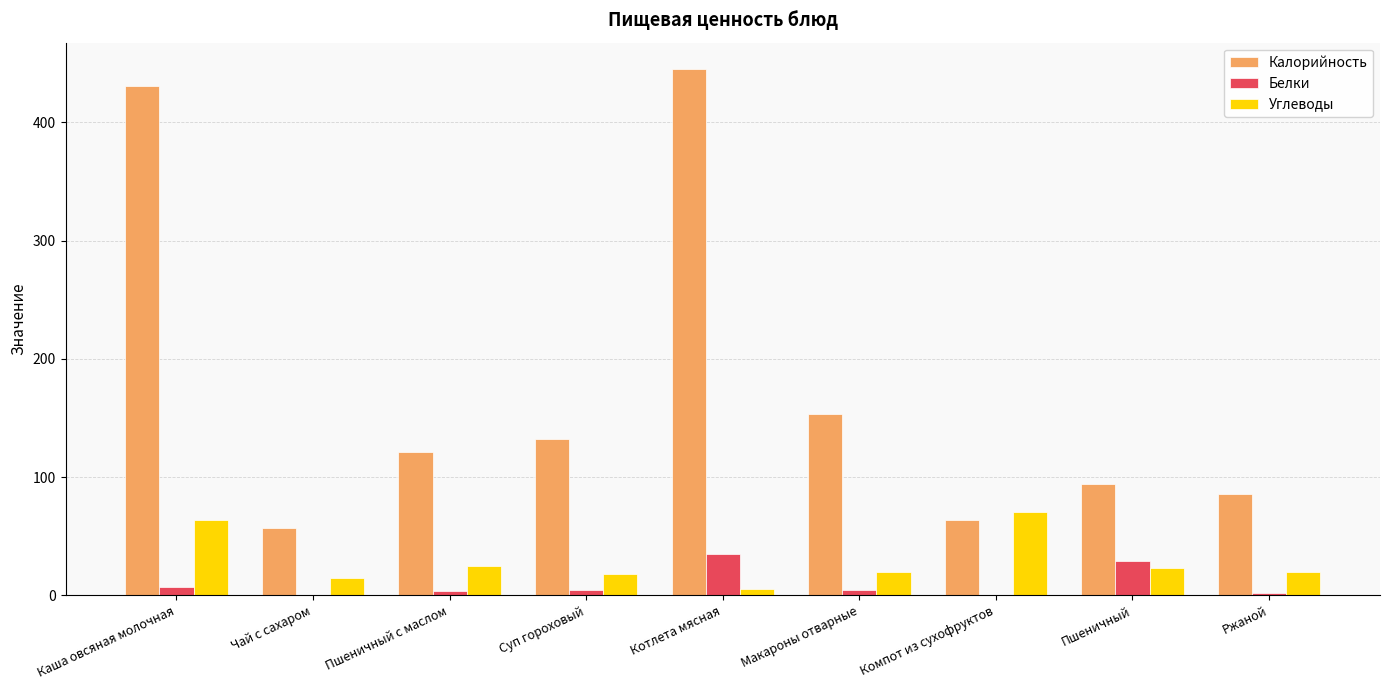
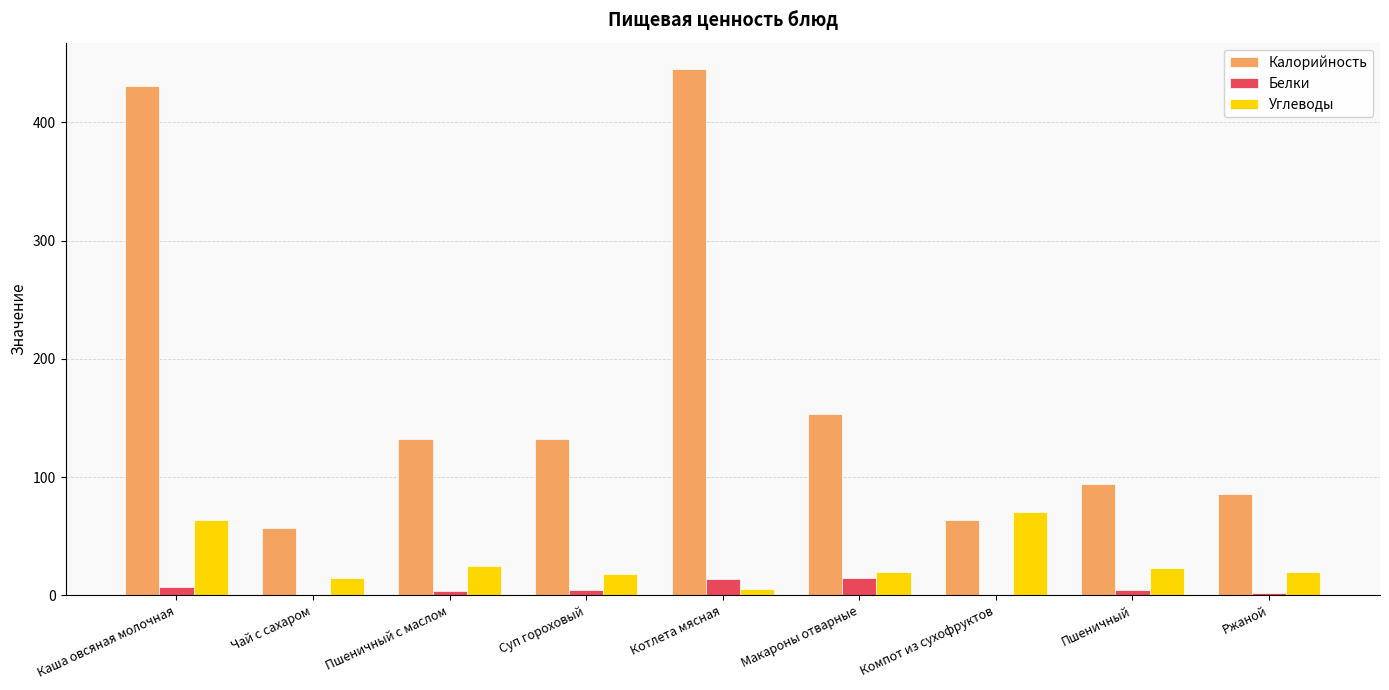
Калорийность, Пшеничный с маслом: 122 -> 132
Белки, Котлета мясная: 35 -> 14
Белки, Макароны отварные: 5 -> 15
Белки, Пшеничный: 30 -> 5
